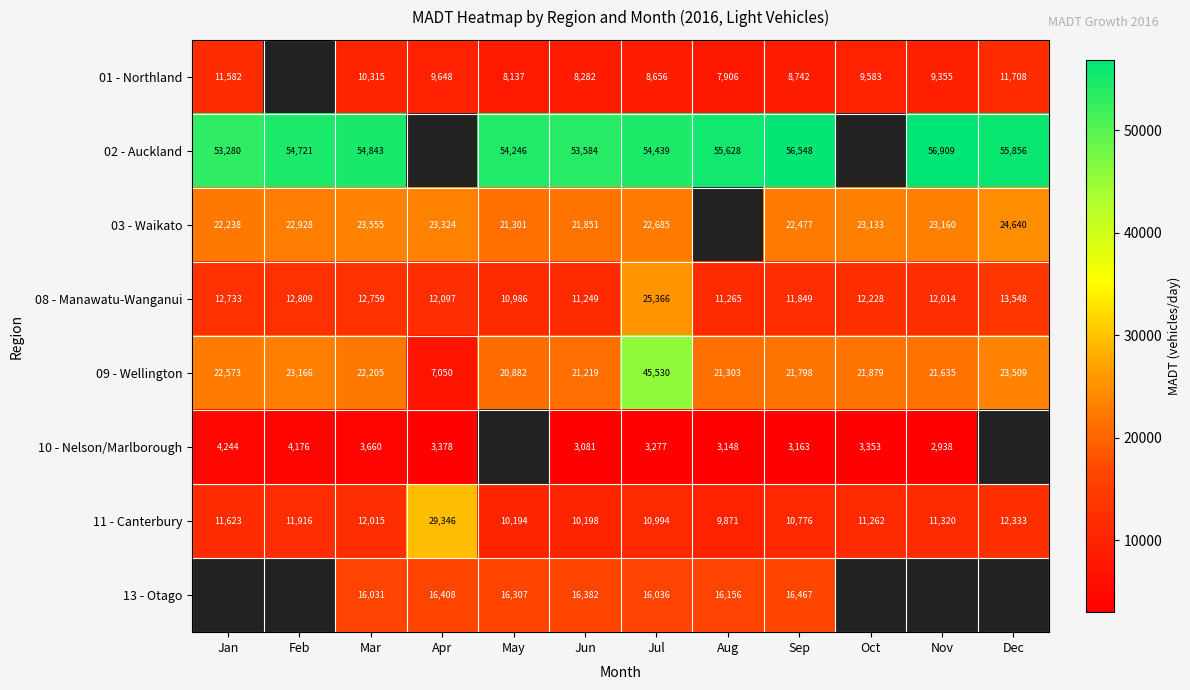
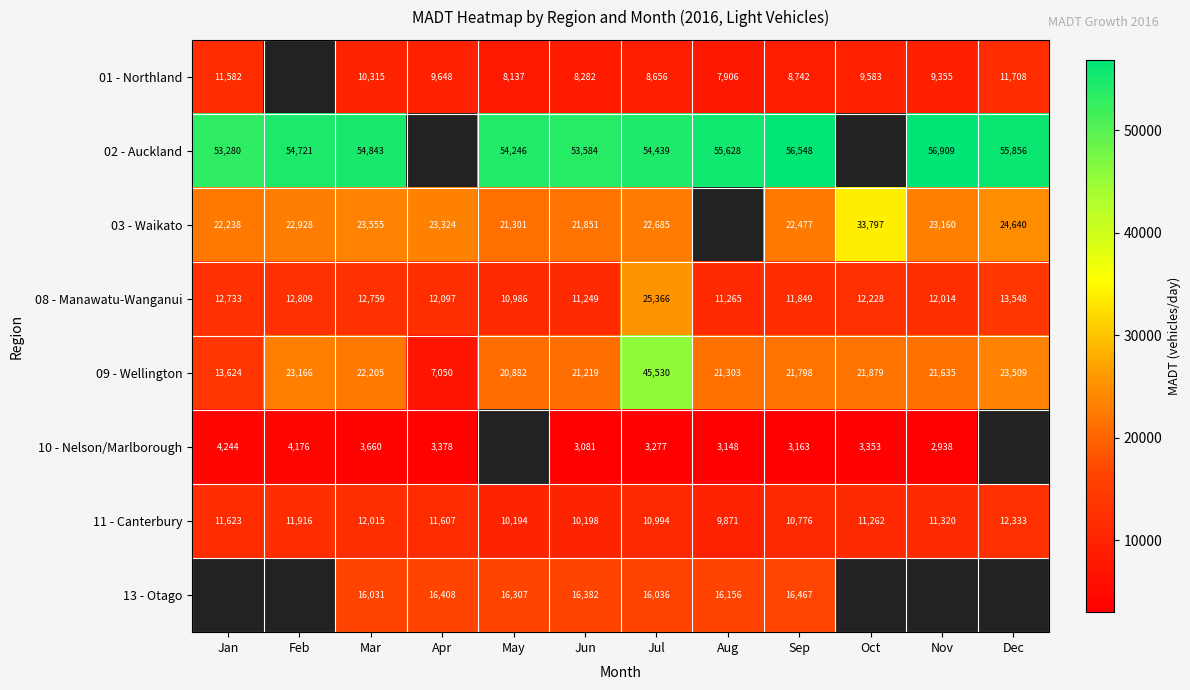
03 - Waikato, Oct: 23,133 -> 33,797
09 - Wellington, Jan: 22,573 -> 13,624
11 - Canterbury, Apr: 29,346 -> 11,607
